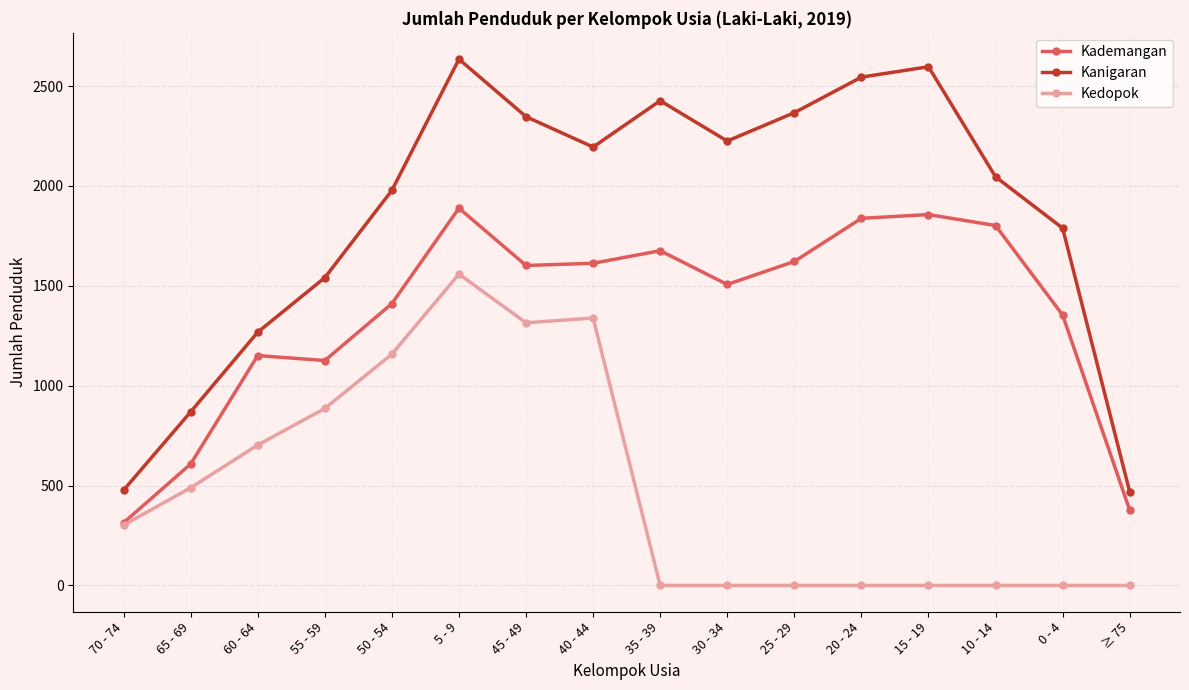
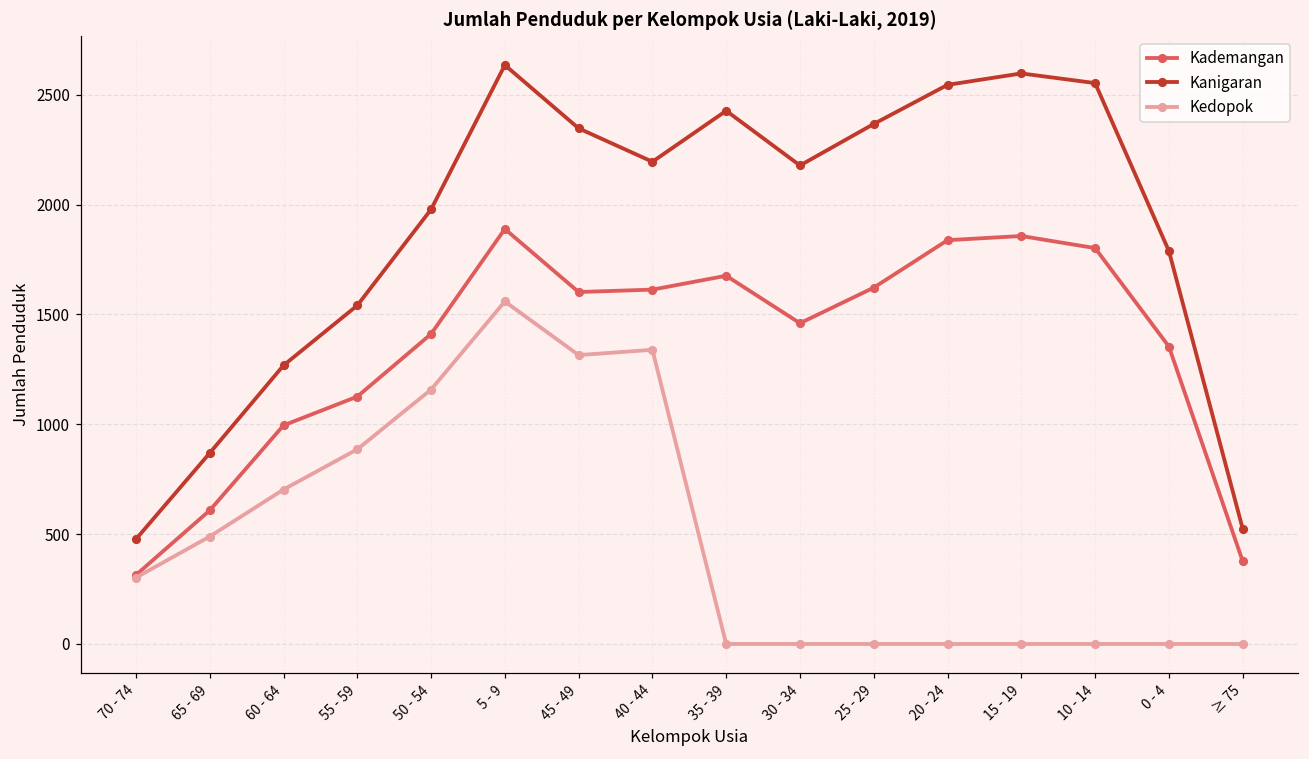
Kademangan, 60 - 64: 1150 -> 1000
Kademangan, 30 - 34: 1510 -> 1460
Kanigaran, 30 - 34: 2230 -> 2180
Kanigaran, 10 - 14: 2050 -> 2550
Kanigaran, ≥ 75: 470 -> 530
